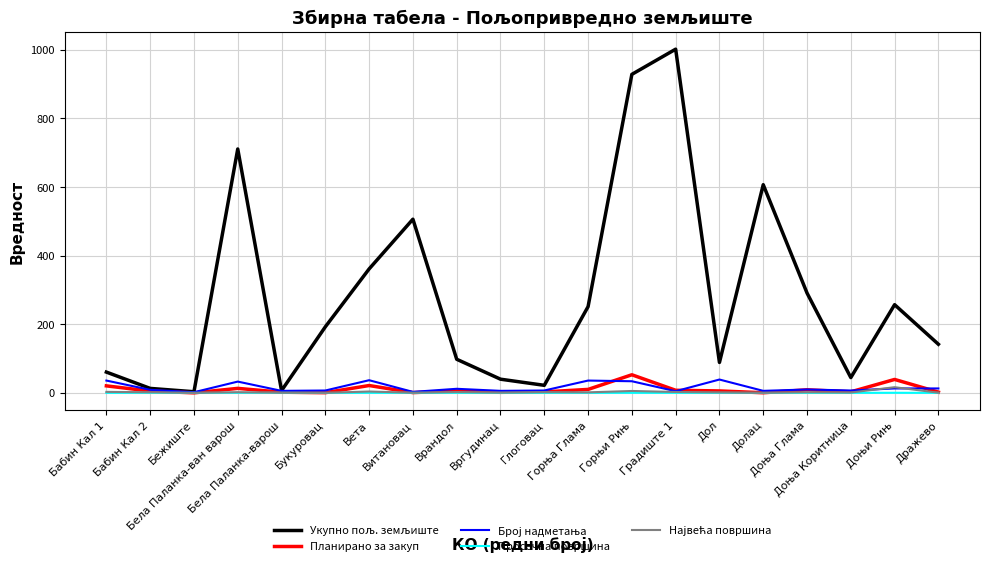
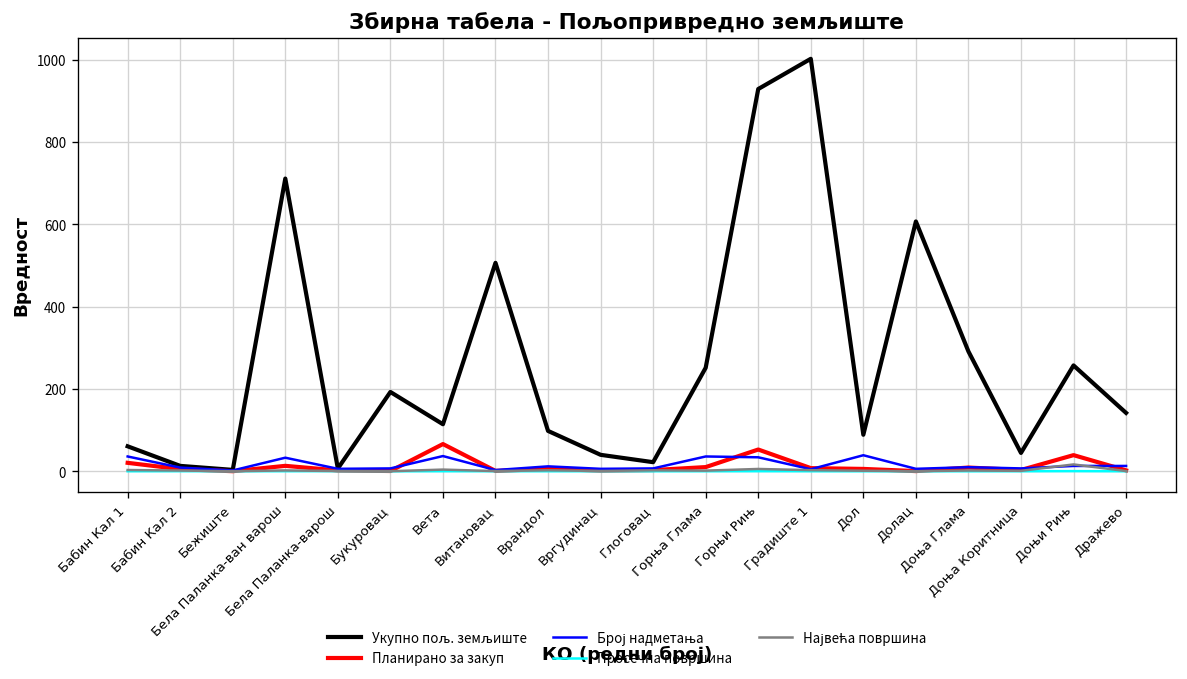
Укупно пољ. земљиште, Вета: 360 -> 110
Планирано за закуп, Вета: 20 -> 70
